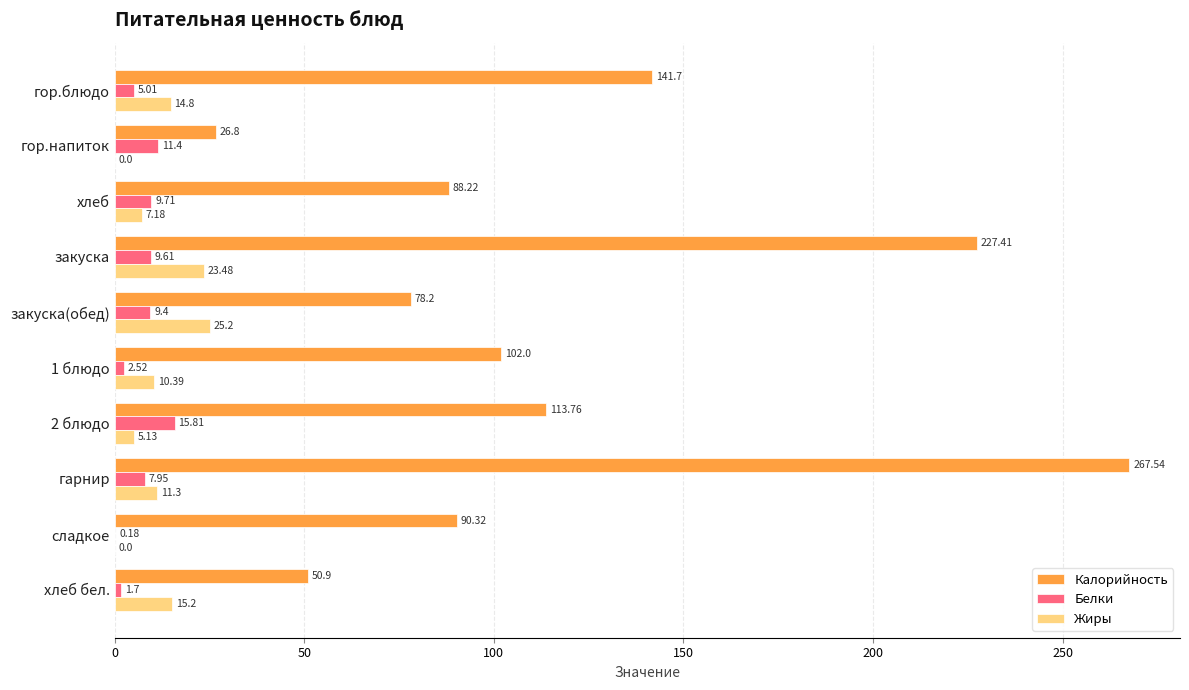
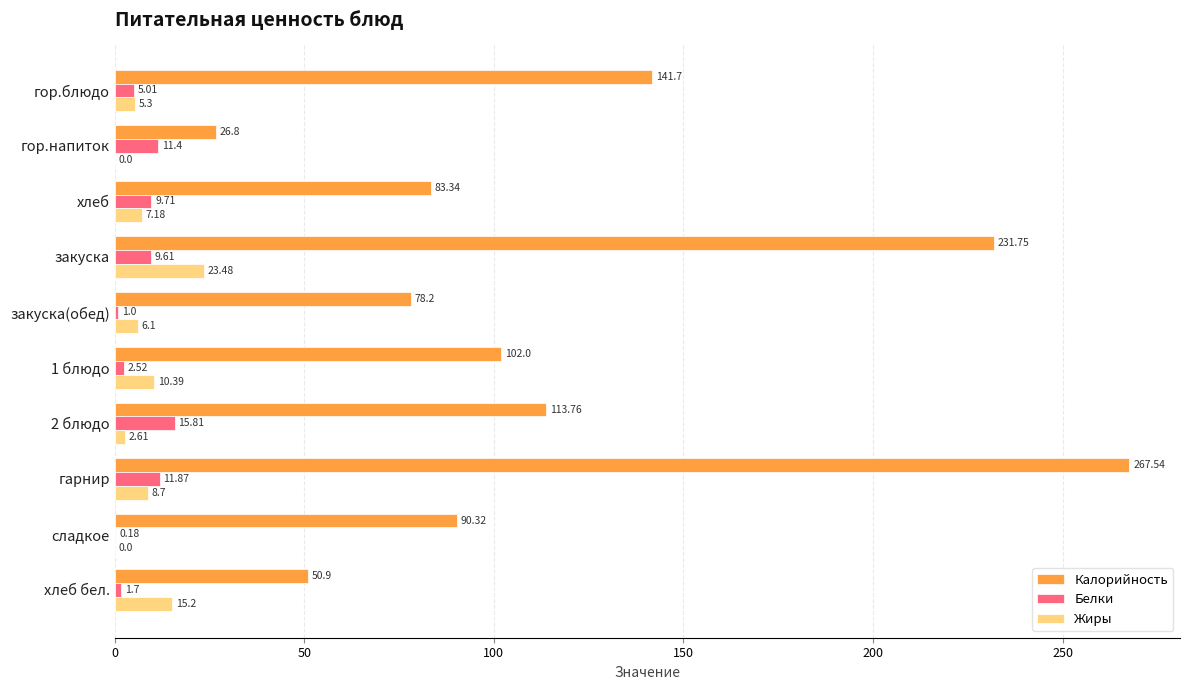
Жиры, гор.блюдо: 14.8 -> 5.3
Калорийность, хлеб: 88.22 -> 83.34
Калорийность, закуска: 227.41 -> 231.75
Белки, закуска(обед): 9.4 -> 1.0
Жиры, закуска(обед): 25.2 -> 6.1
Жиры, 2 блюдо: 5.13 -> 2.61
Белки, гарнир: 7.95 -> 11.87
Жиры, гарнир: 11.3 -> 8.7
